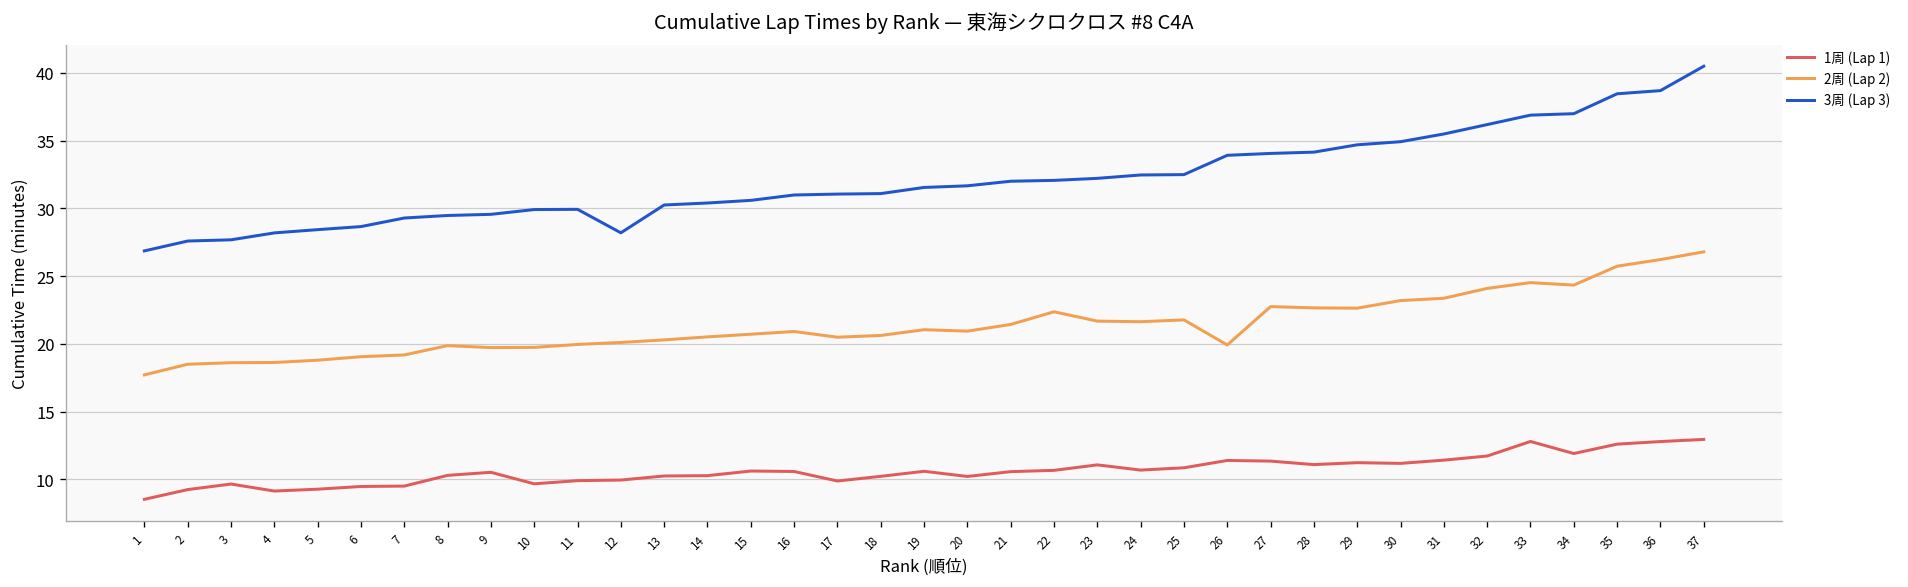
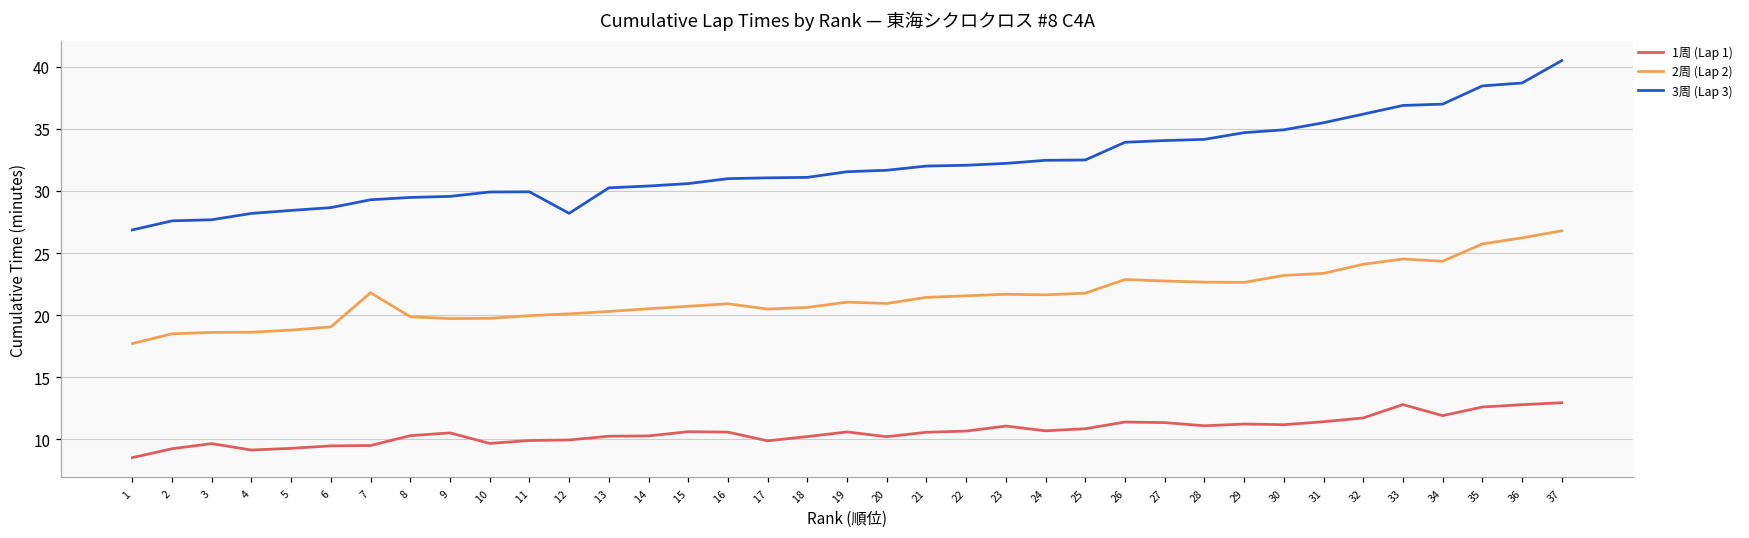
2周 (Lap 2), 7: 19.2 -> 21.8
2周 (Lap 2), 22: 22.4 -> 21.6
2周 (Lap 2), 26: 19.9 -> 22.9
